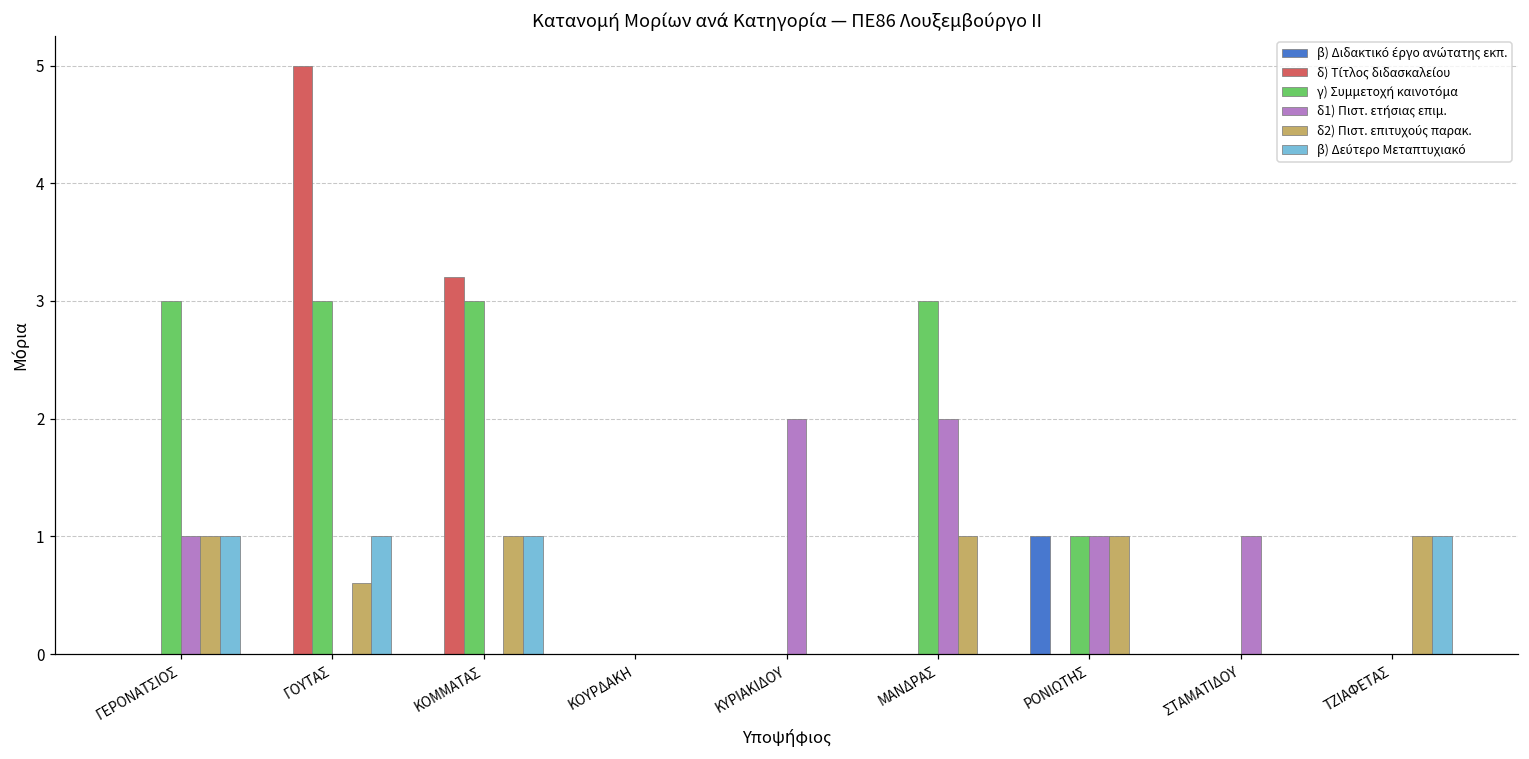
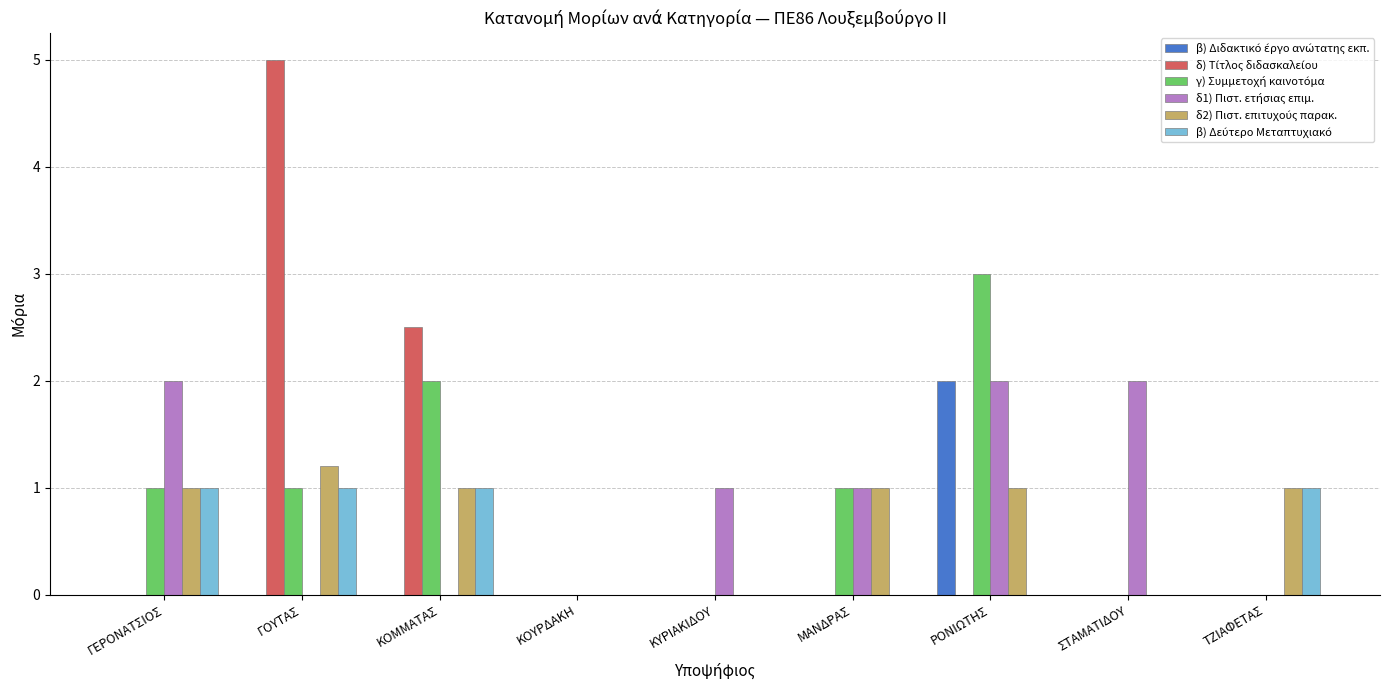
γ) Συμμετοχή καινοτόμα, ΓΕΡΟΝΑΤΣΙΟΣ: 3 -> 1
δ1) Πιστ. ετήσιας επιμ., ΓΕΡΟΝΑΤΣΙΟΣ: 1 -> 2
γ) Συμμετοχή καινοτόμα, ΓΟΥΤΑΣ: 3 -> 1
δ2) Πιστ. επιτυχούς παρακ., ΓΟΥΤΑΣ: 0.6 -> 1.2
δ) Τίτλος διδασκαλείου, ΚΟΜΜΑΤΑΣ: 3.2 -> 2.5
γ) Συμμετοχή καινοτόμα, ΚΟΜΜΑΤΑΣ: 3 -> 2
δ1) Πιστ. ετήσιας επιμ., ΚΥΡΙΑΚΙΔΟΥ: 2 -> 1
γ) Συμμετοχή καινοτόμα, ΜΑΝΔΡΑΣ: 3 -> 1
δ1) Πιστ. ετήσιας επιμ., ΜΑΝΔΡΑΣ: 2 -> 1
β) Διδακτικό έργο ανώτατης εκπ., ΡΟΝΙΩΤΗΣ: 1 -> 2
γ) Συμμετοχή καινοτόμα, ΡΟΝΙΩΤΗΣ: 1 -> 3
δ1) Πιστ. ετήσιας επιμ., ΡΟΝΙΩΤΗΣ: 1 -> 2
δ1) Πιστ. ετήσιας επιμ., ΣΤΑΜΑΤΙΔΟΥ: 1 -> 2
